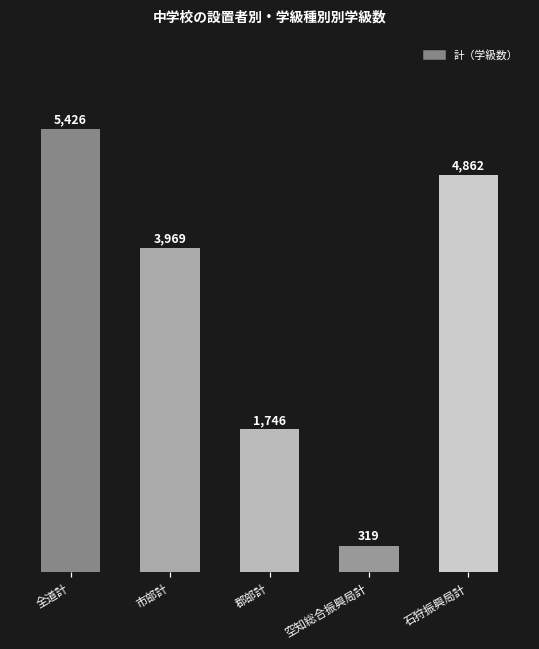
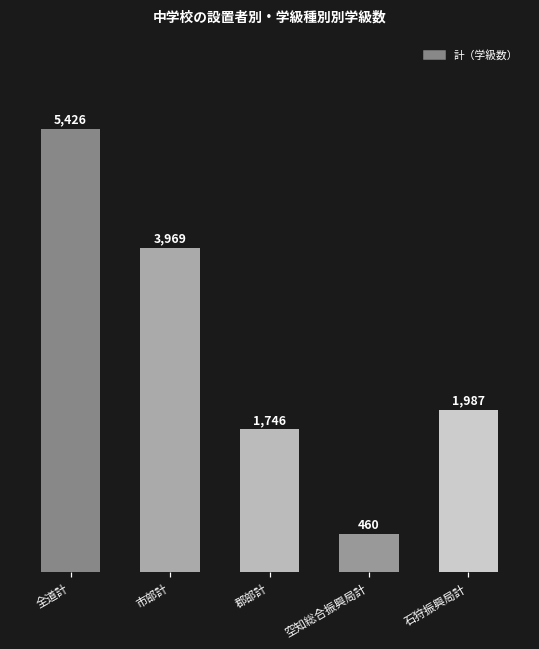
空知総合振興局計: 319 -> 460
石狩振興局計: 4,862 -> 1,987
